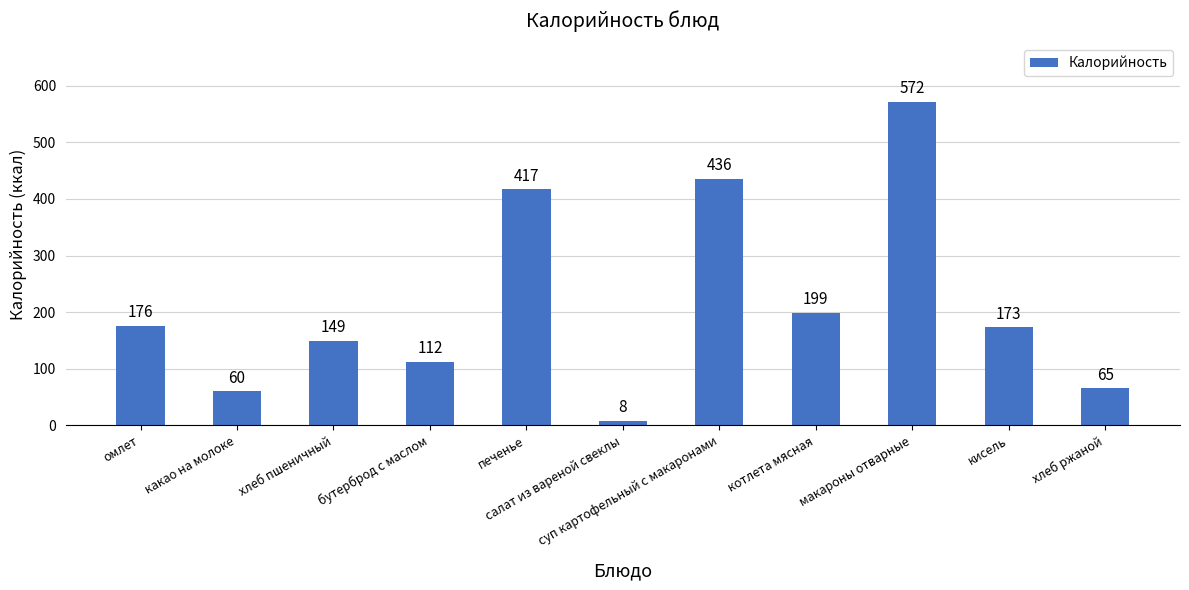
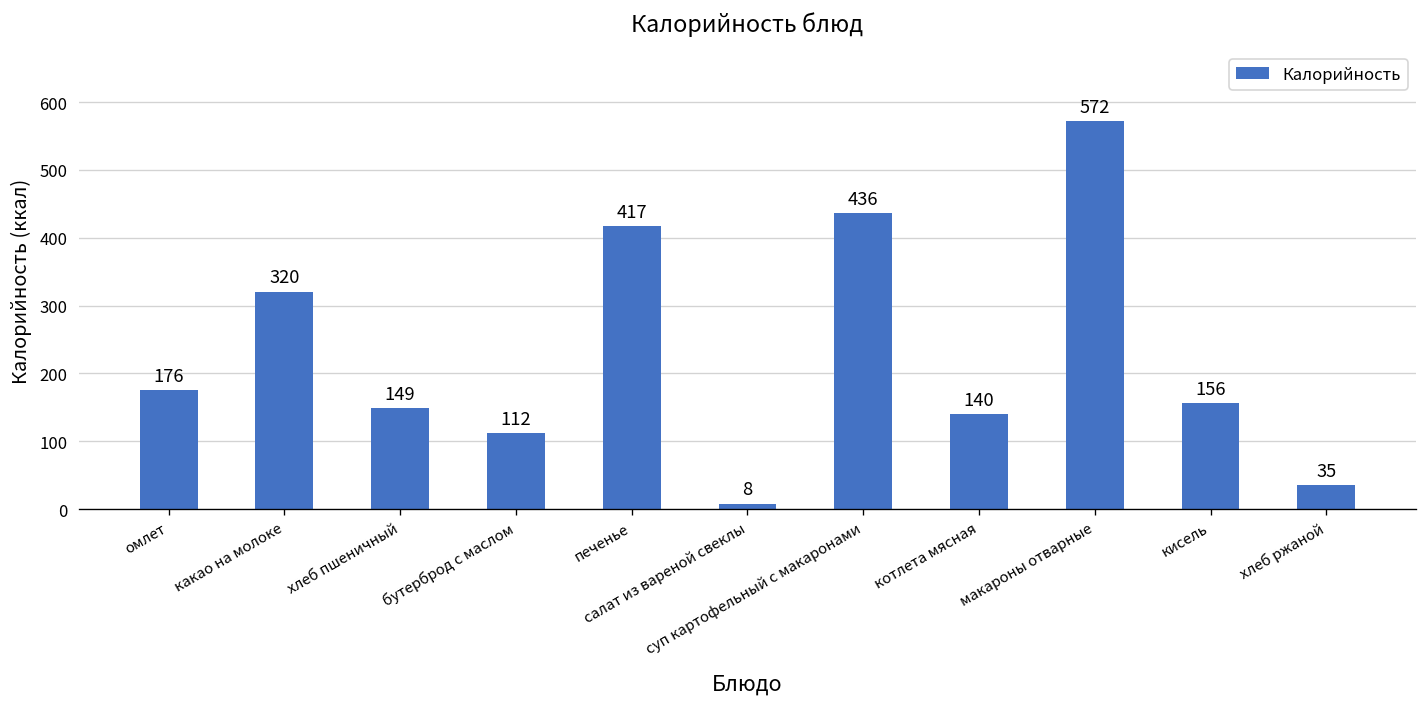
какао на молоке: 60 -> 320
котлета мясная: 199 -> 140
кисель: 173 -> 156
хлеб ржаной: 65 -> 35
